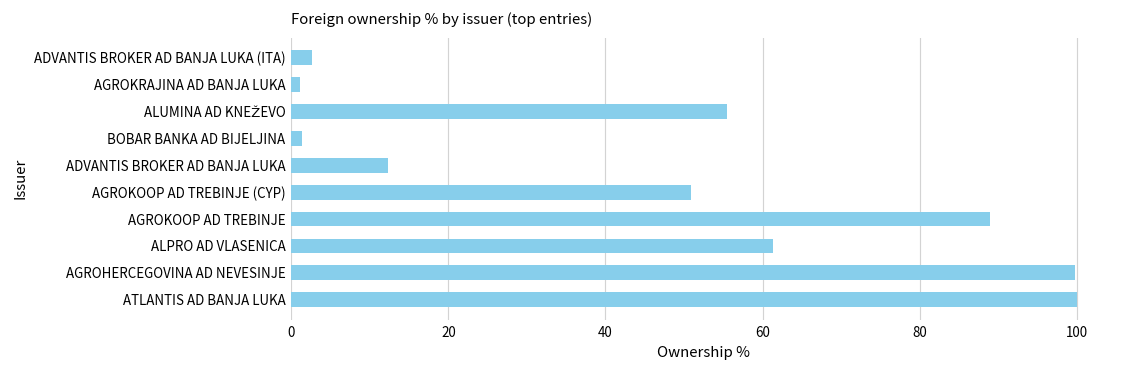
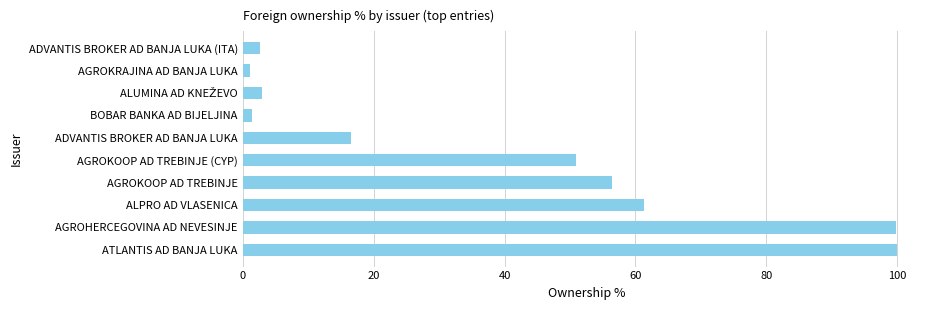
ALUMINA AD KNEŽEVO: 56 -> 3
ADVANTIS BROKER AD BANJA LUKA: 12 -> 17
AGROKOOP AD TREBINJE: 89 -> 56
